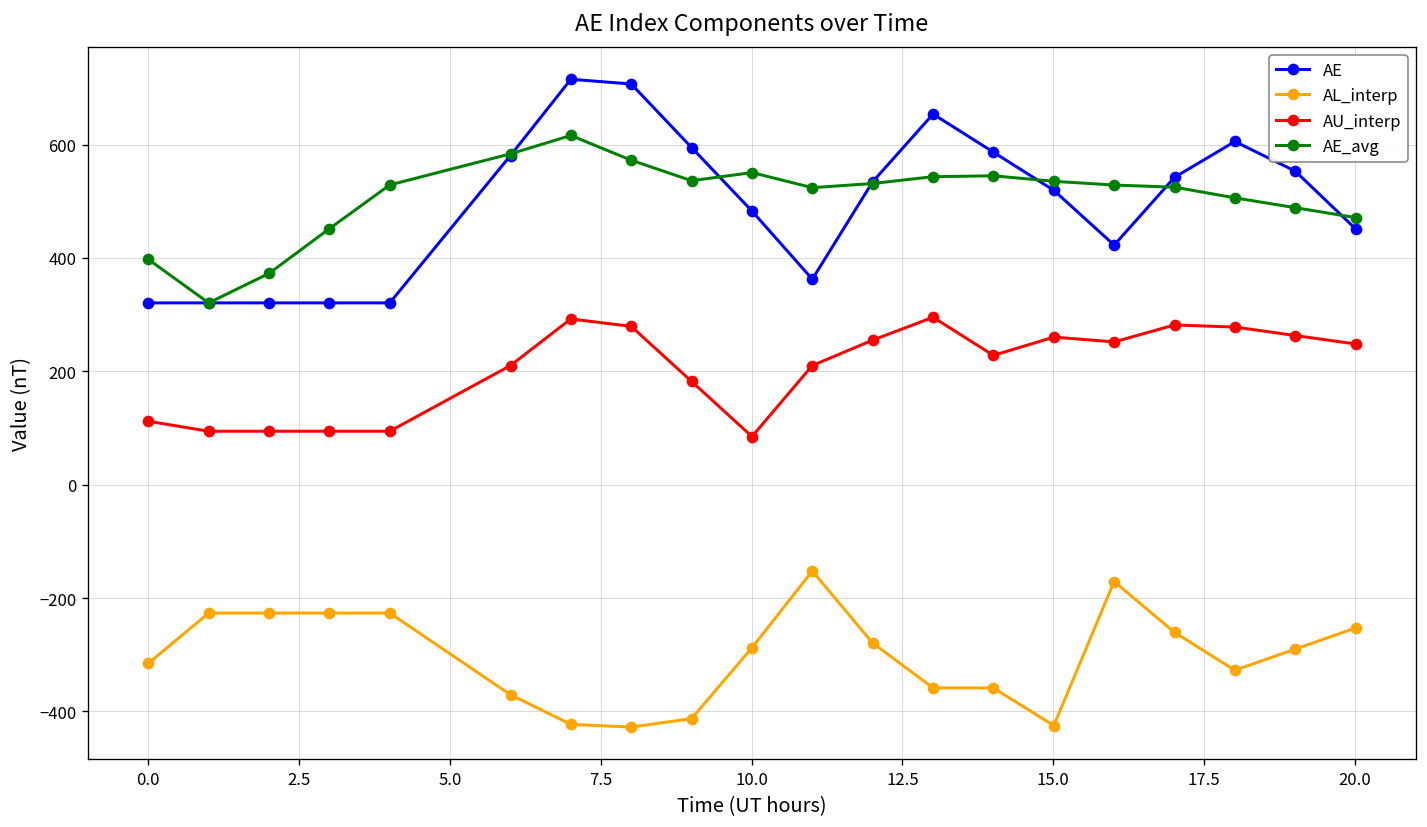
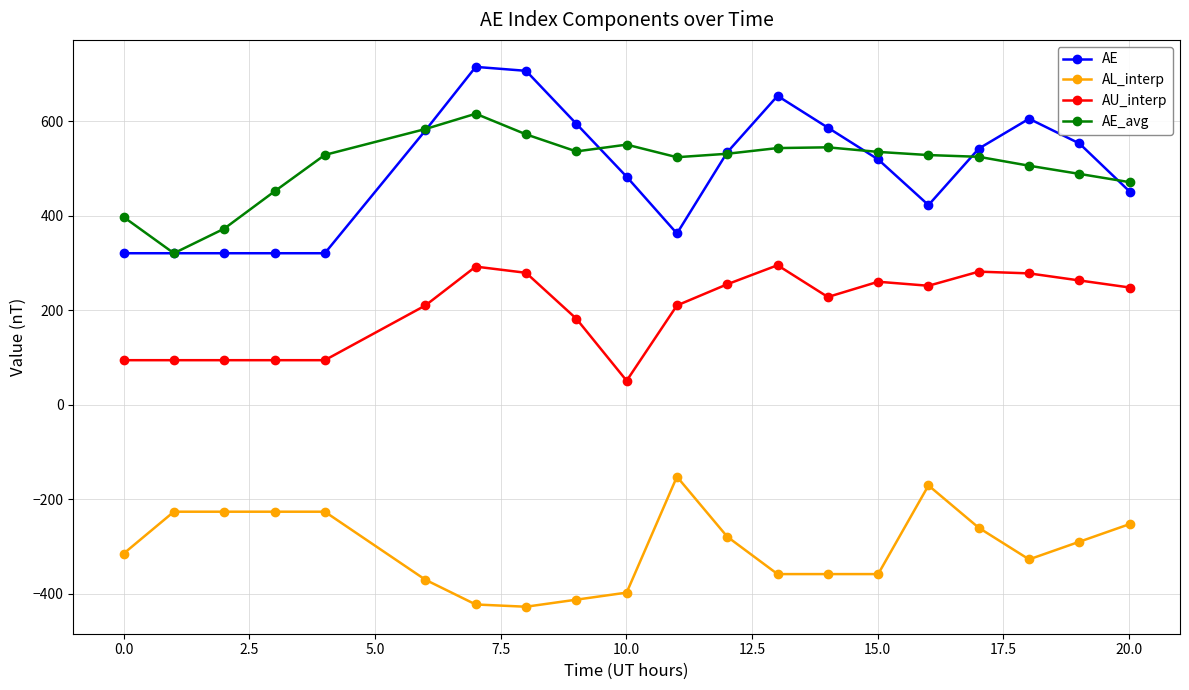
AU_interp, 0.0: 110 -> 90
AL_interp, 10.0: -290 -> -400
AU_interp, 10.0: 90 -> 50
AL_interp, 15.0: -420 -> -360
